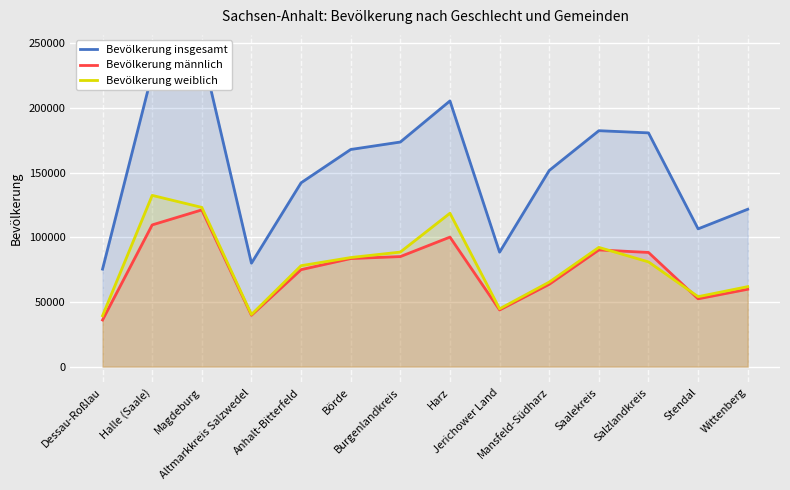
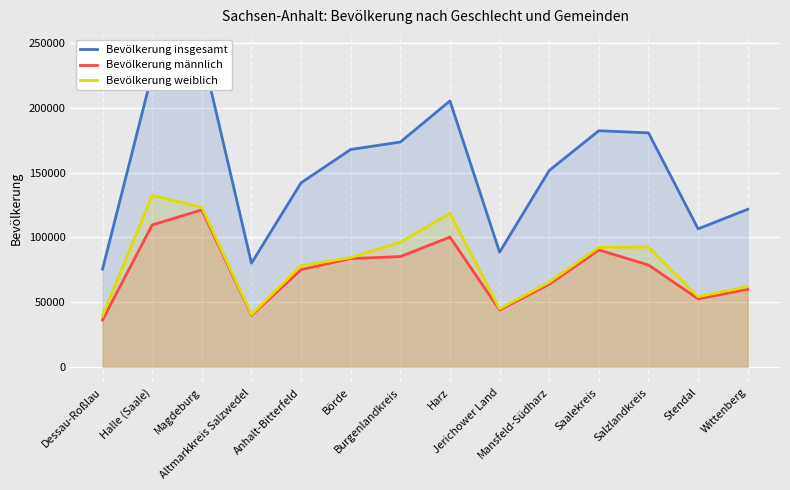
Bevölkerung weiblich, Burgenlandkreis: 89000 -> 96000
Bevölkerung männlich, Salzlandkreis: 88000 -> 79000
Bevölkerung weiblich, Salzlandkreis: 81000 -> 92000
